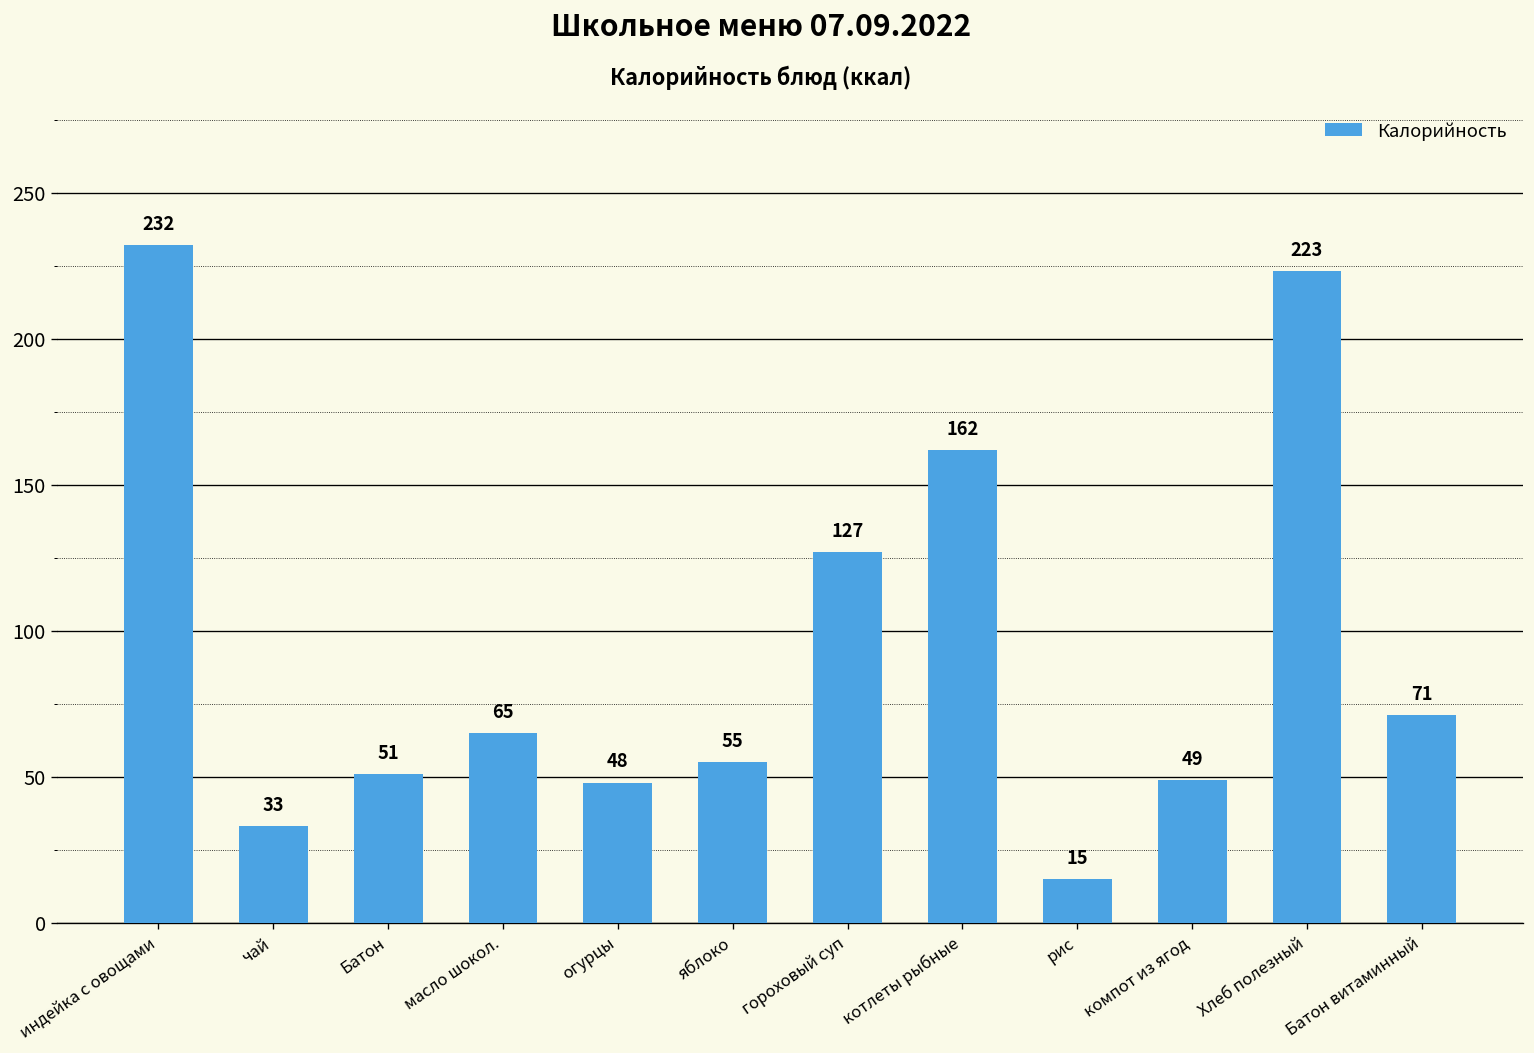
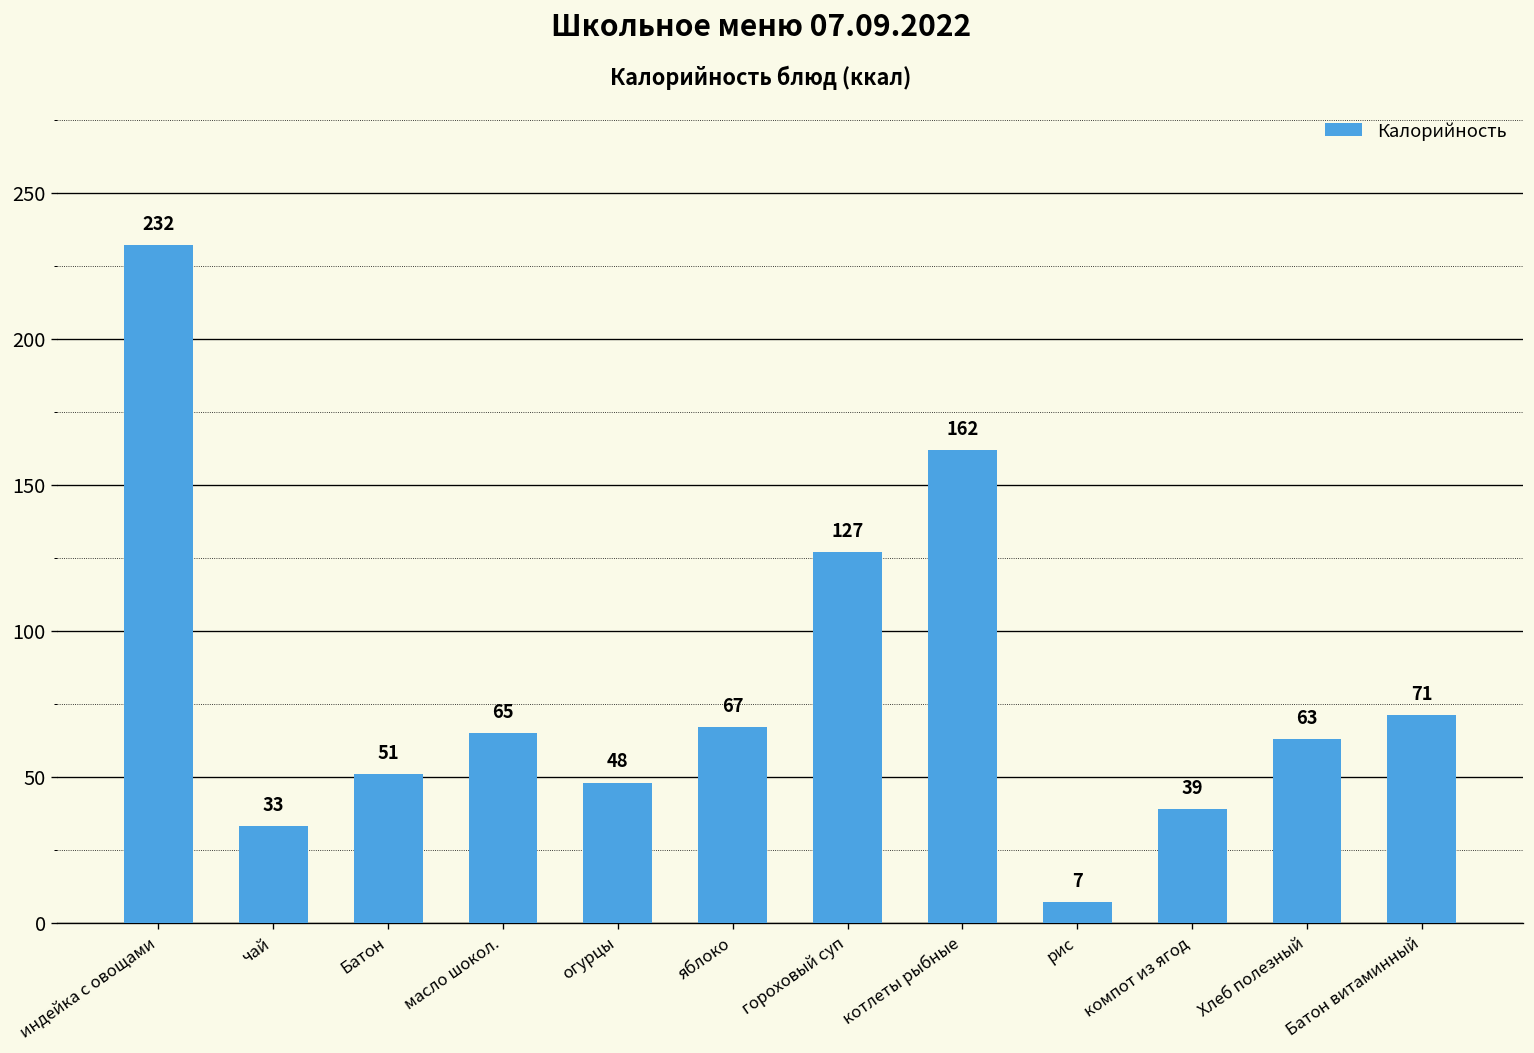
яблоко: 55 -> 67
рис: 15 -> 7
компот из ягод: 49 -> 39
Хлеб полезный: 223 -> 63
